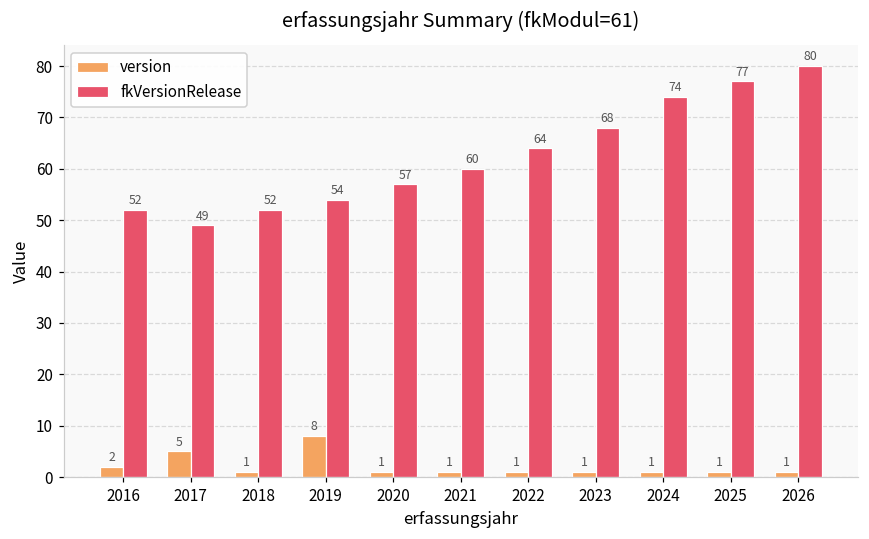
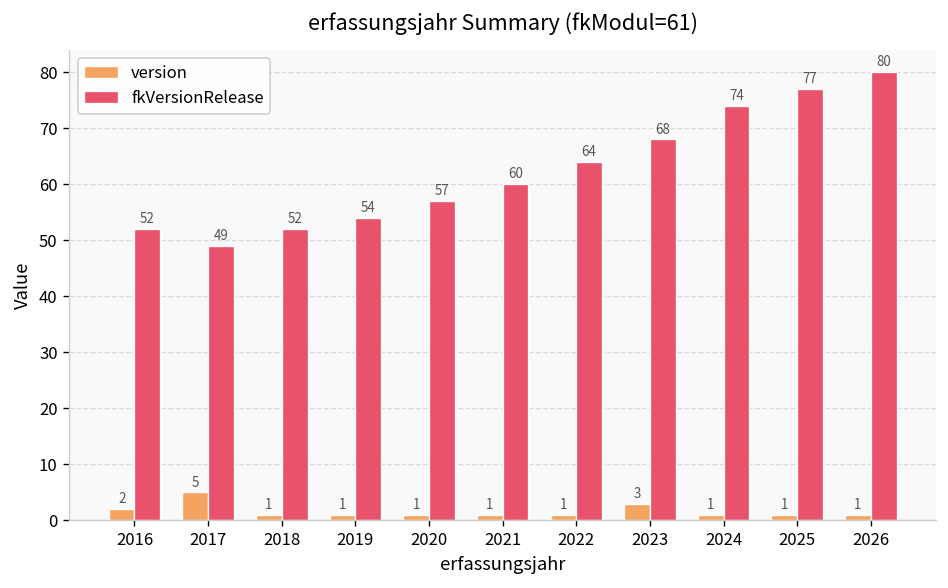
version, 2019: 8 -> 1
version, 2023: 1 -> 3
